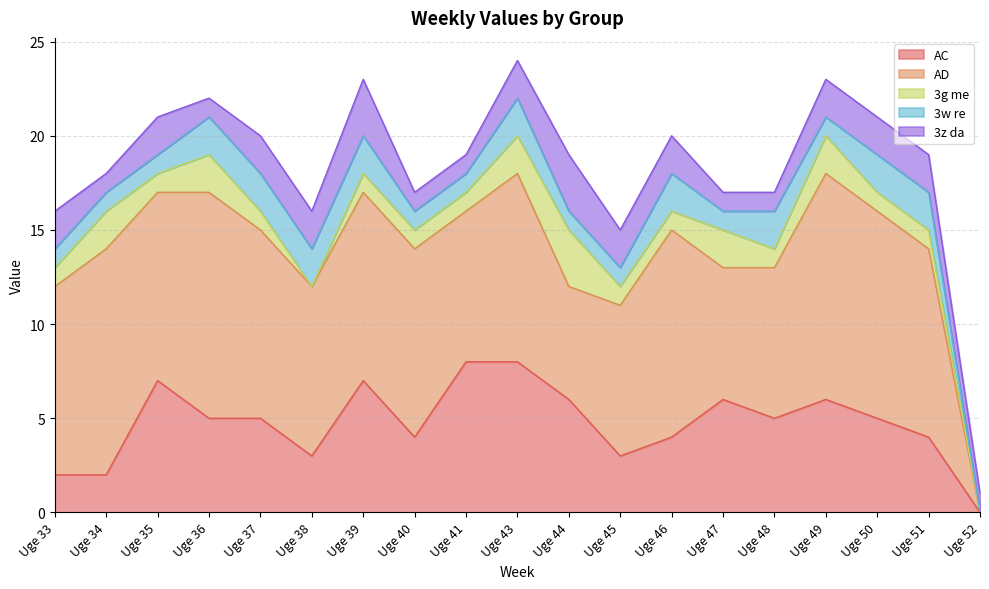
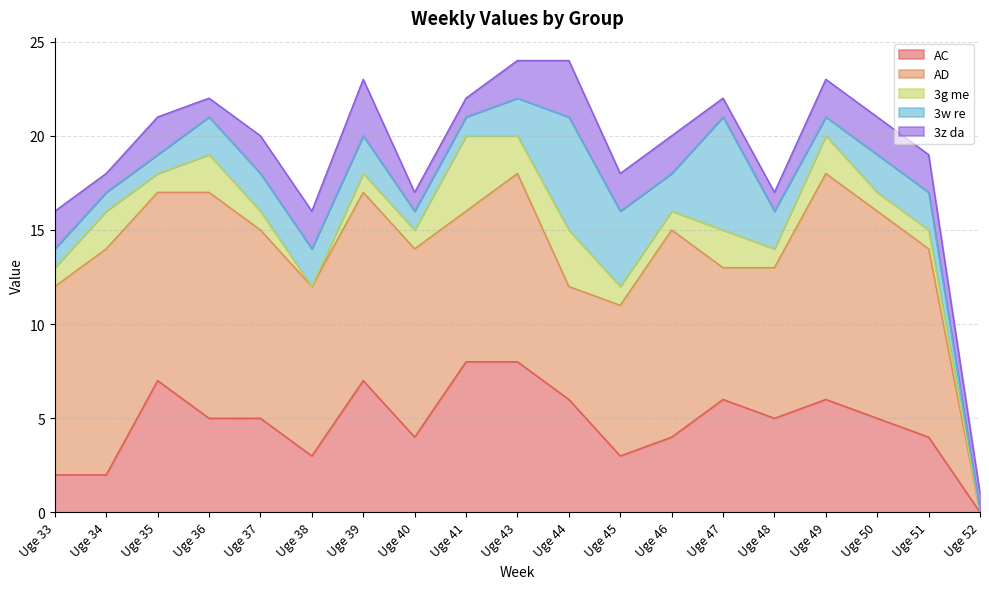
3g me, Uge 41: 1 -> 4
3w re, Uge 44: 1 -> 6
3w re, Uge 45: 1 -> 4
3w re, Uge 47: 1 -> 6
